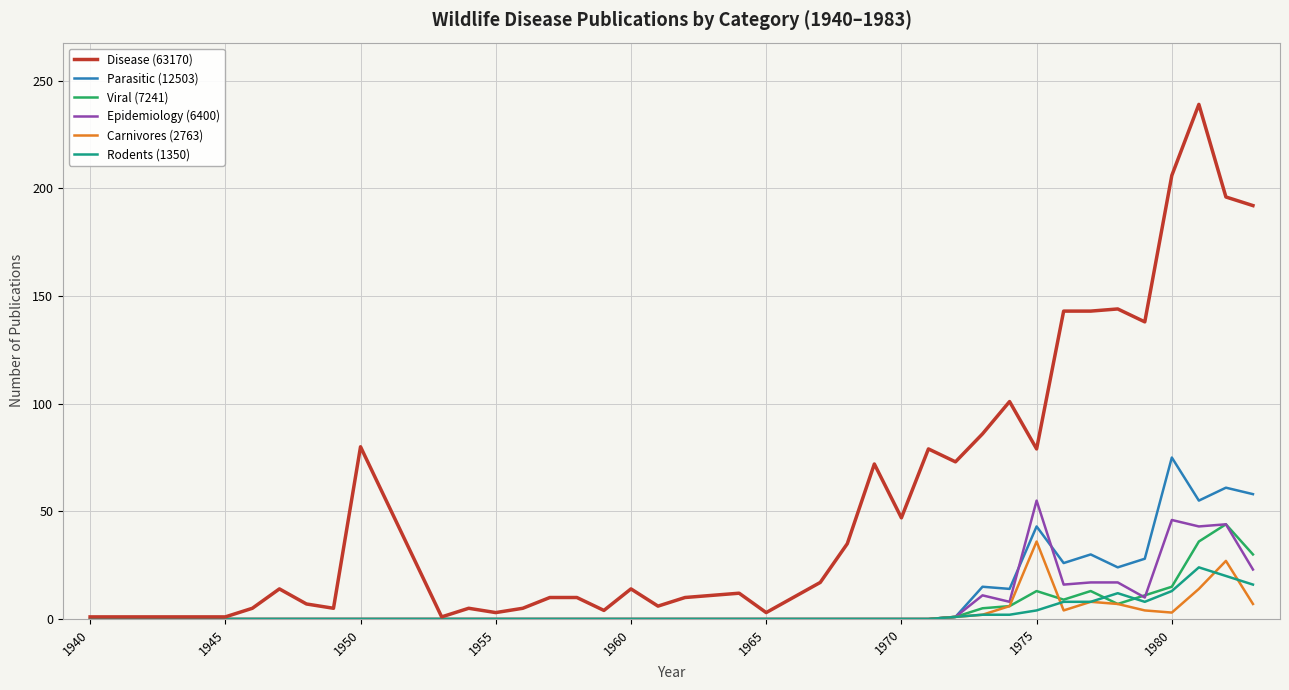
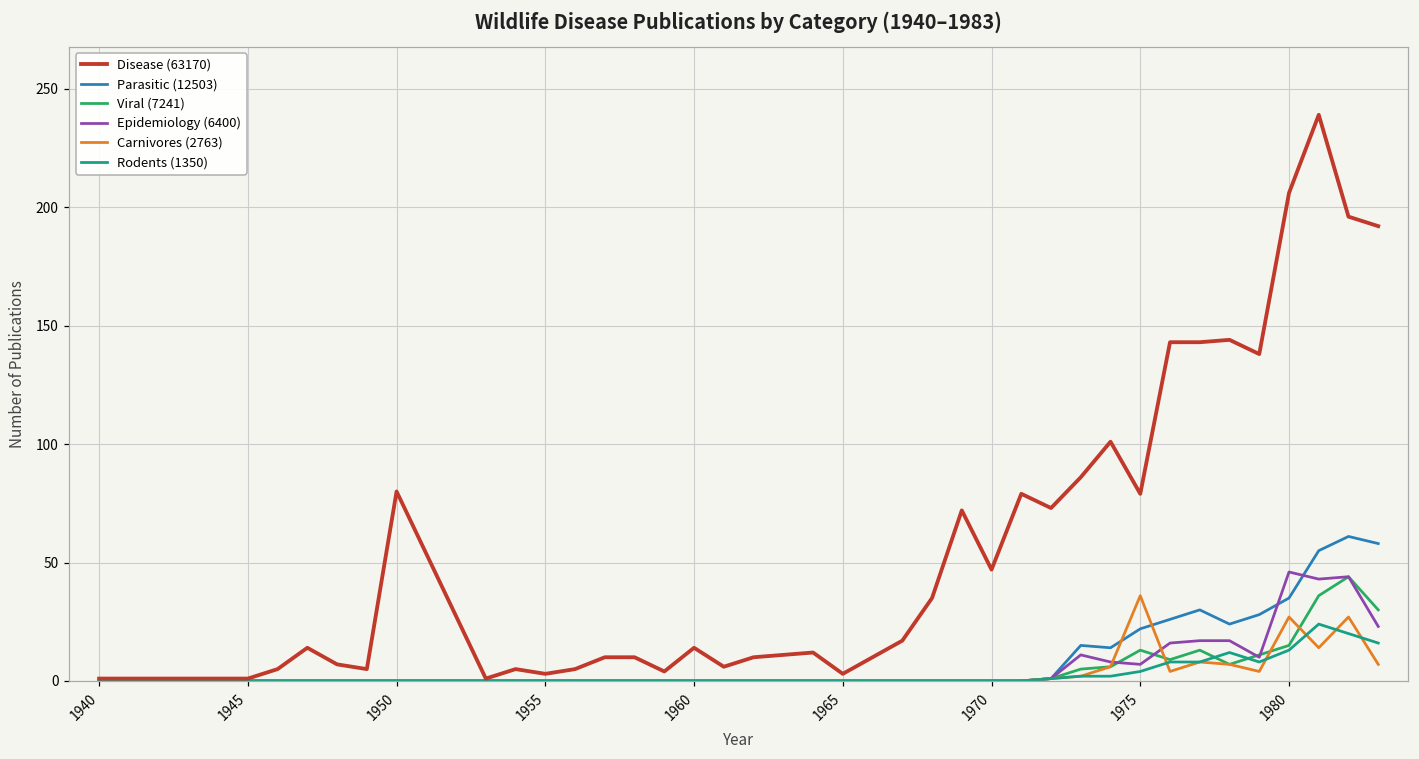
Parasitic (12503), 1975: 43 -> 22
Epidemiology (6400), 1975: 55 -> 7
Parasitic (12503), 1980: 75 -> 35
Carnivores (2763), 1980: 3 -> 27
